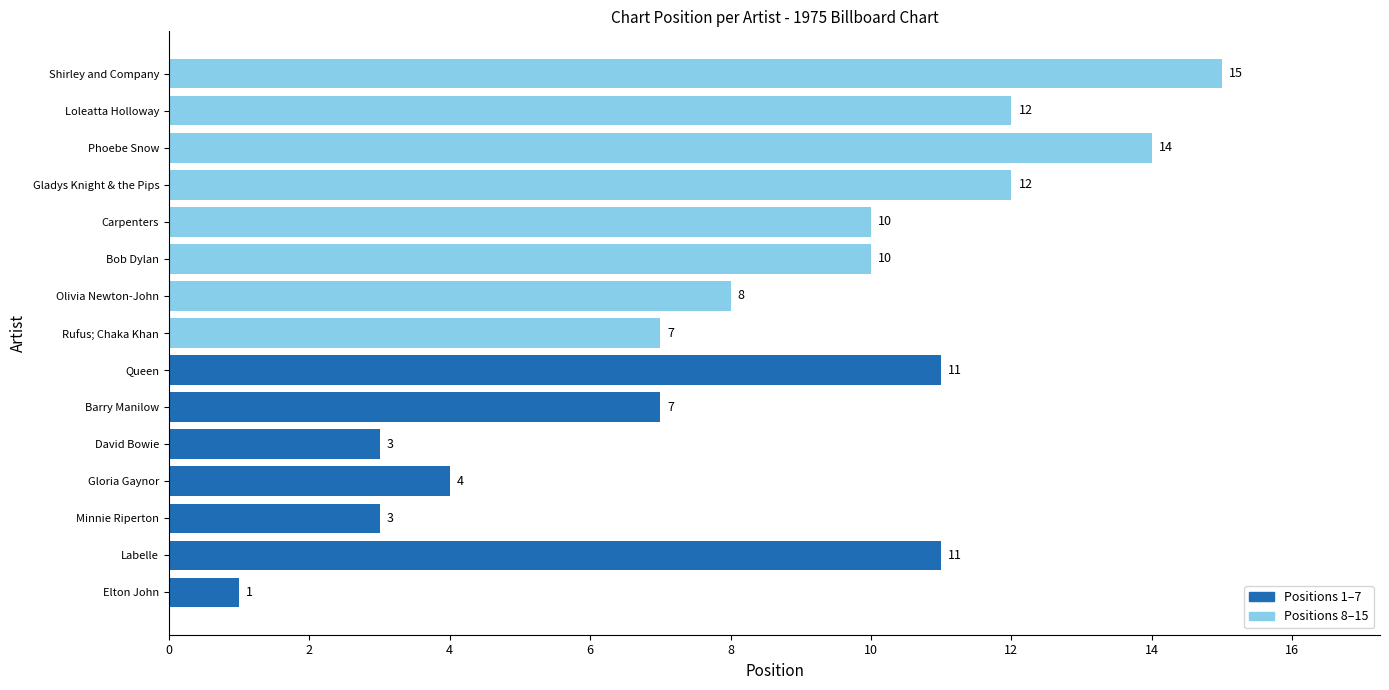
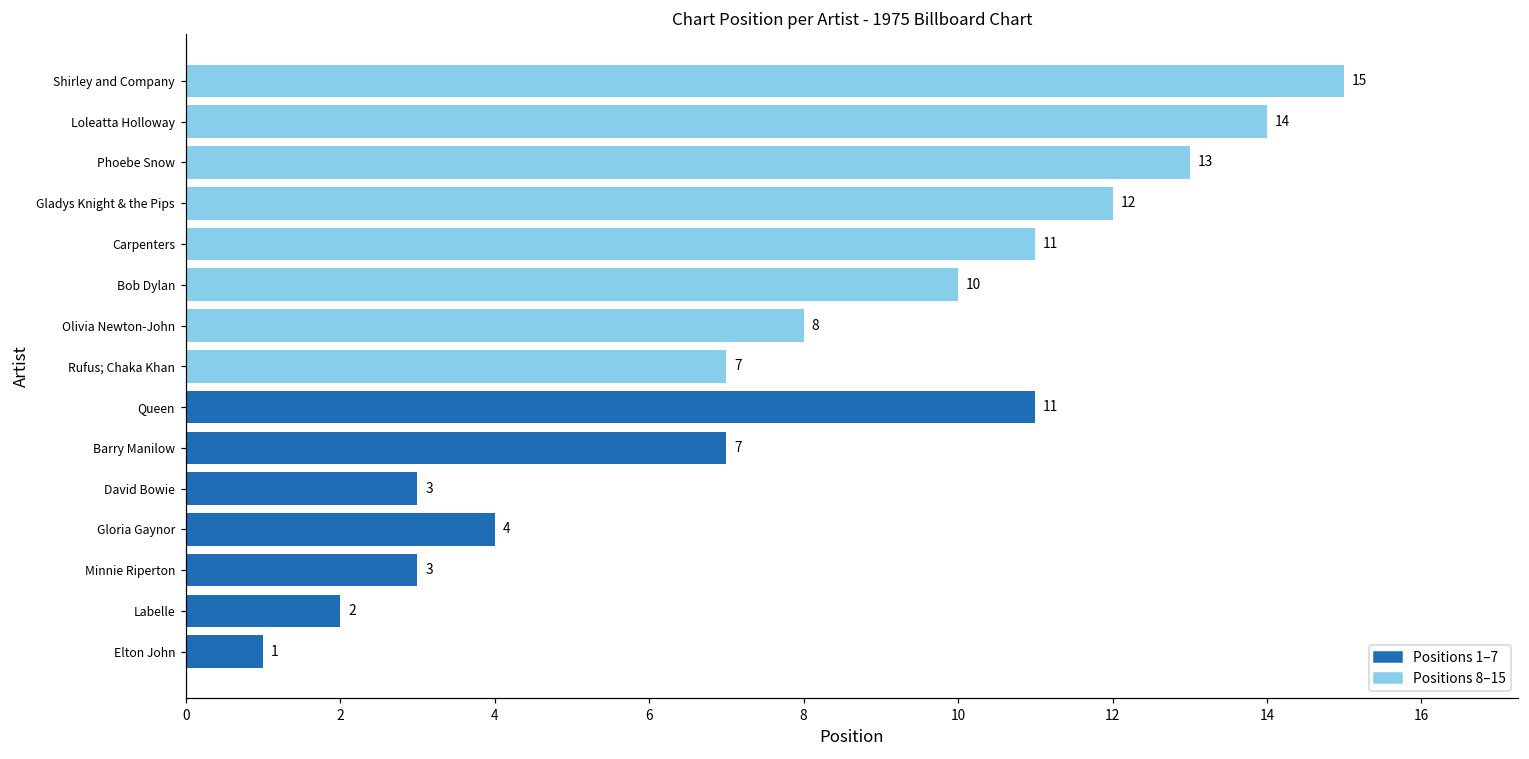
Loleatta Holloway: 12 -> 14
Phoebe Snow: 14 -> 13
Carpenters: 10 -> 11
Labelle: 11 -> 2
